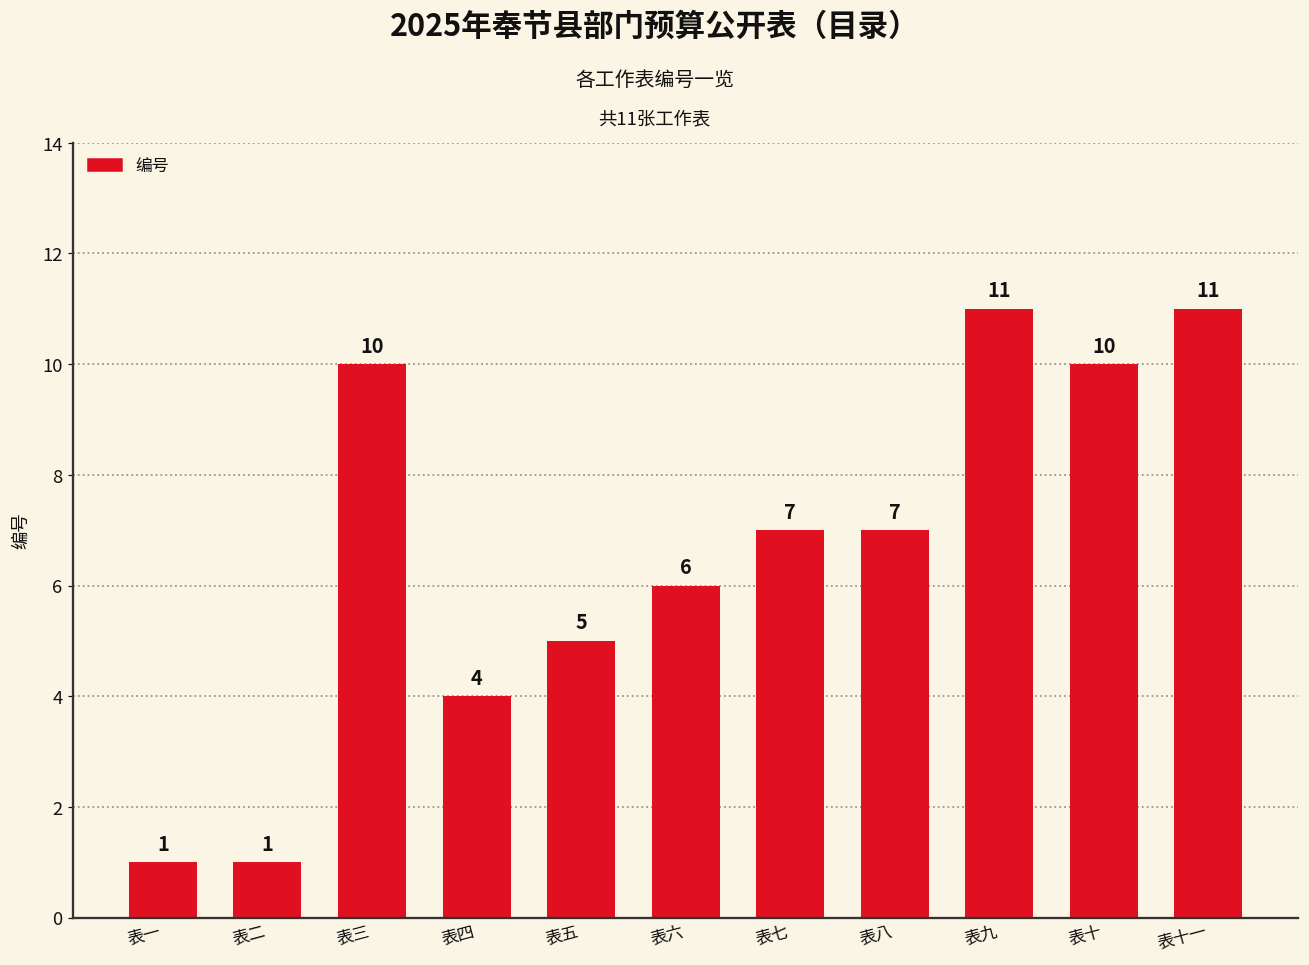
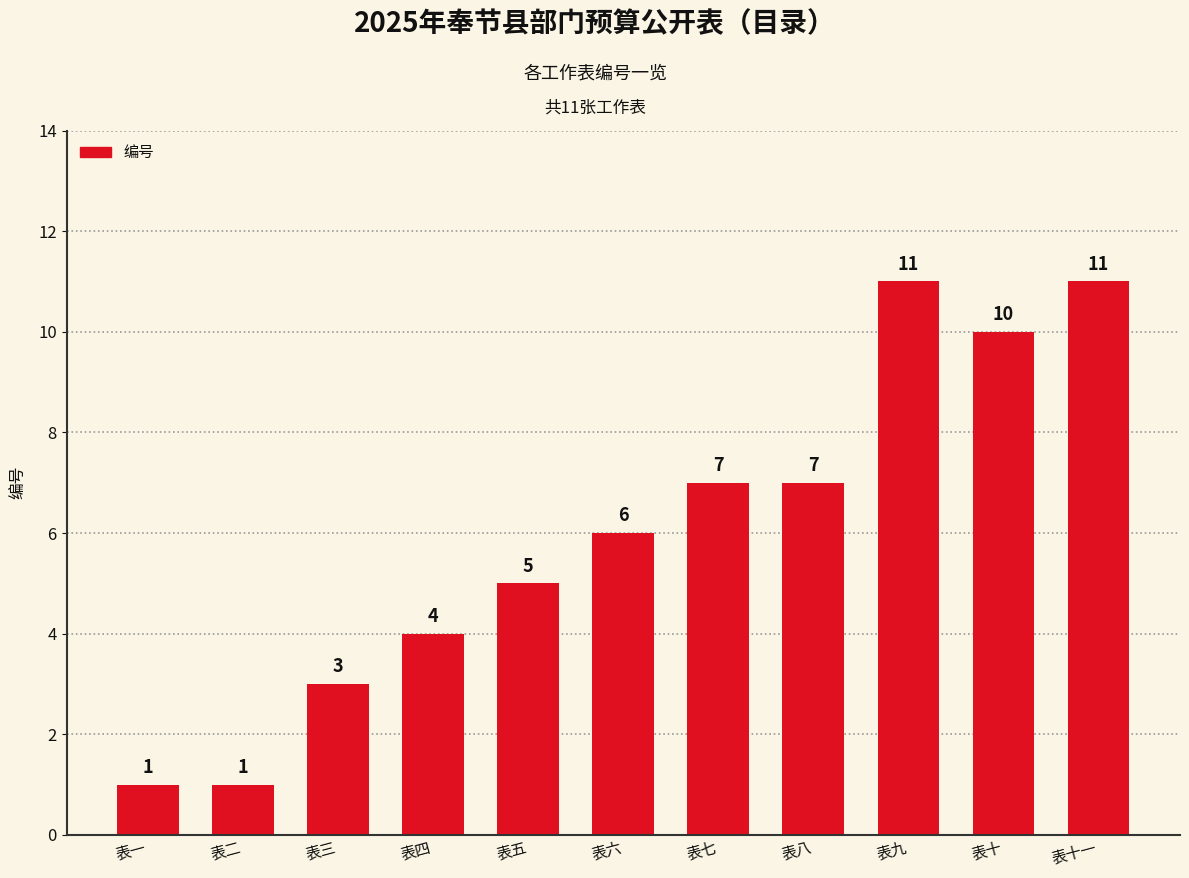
表三: 10 -> 3
